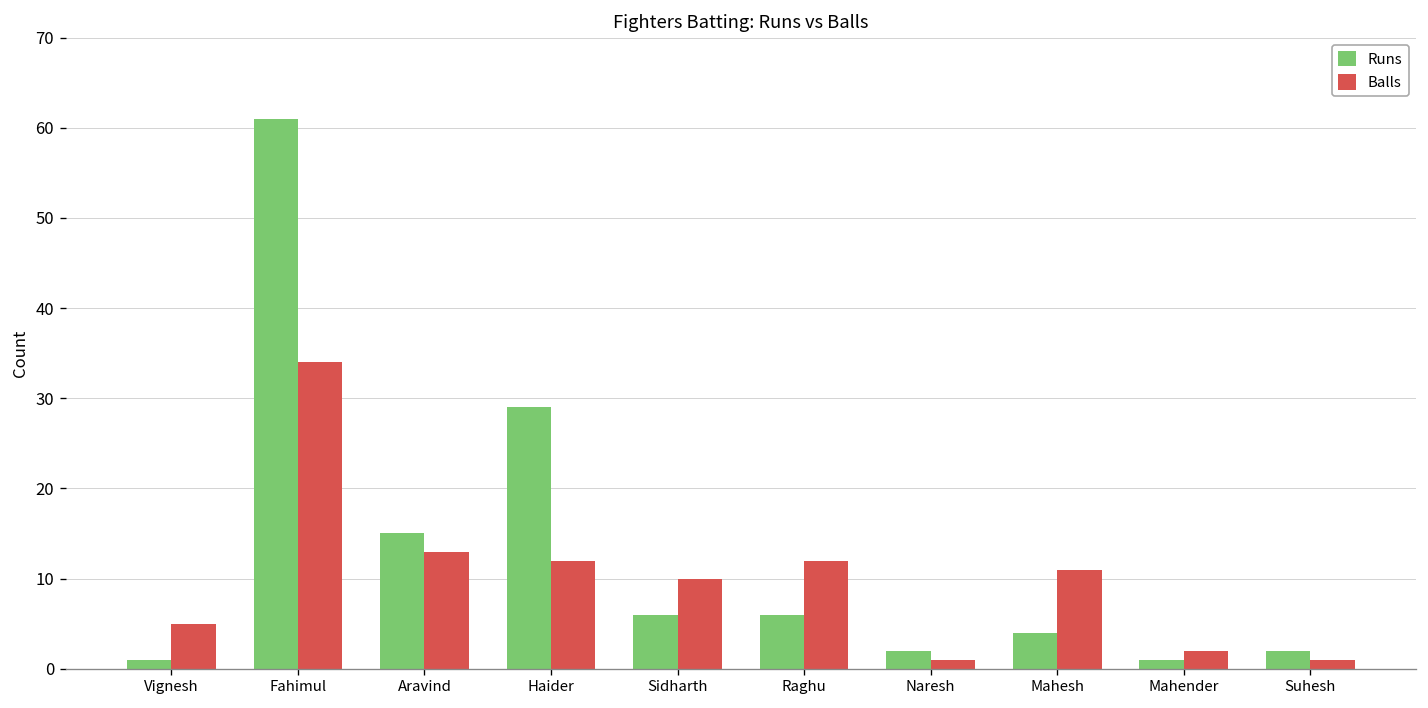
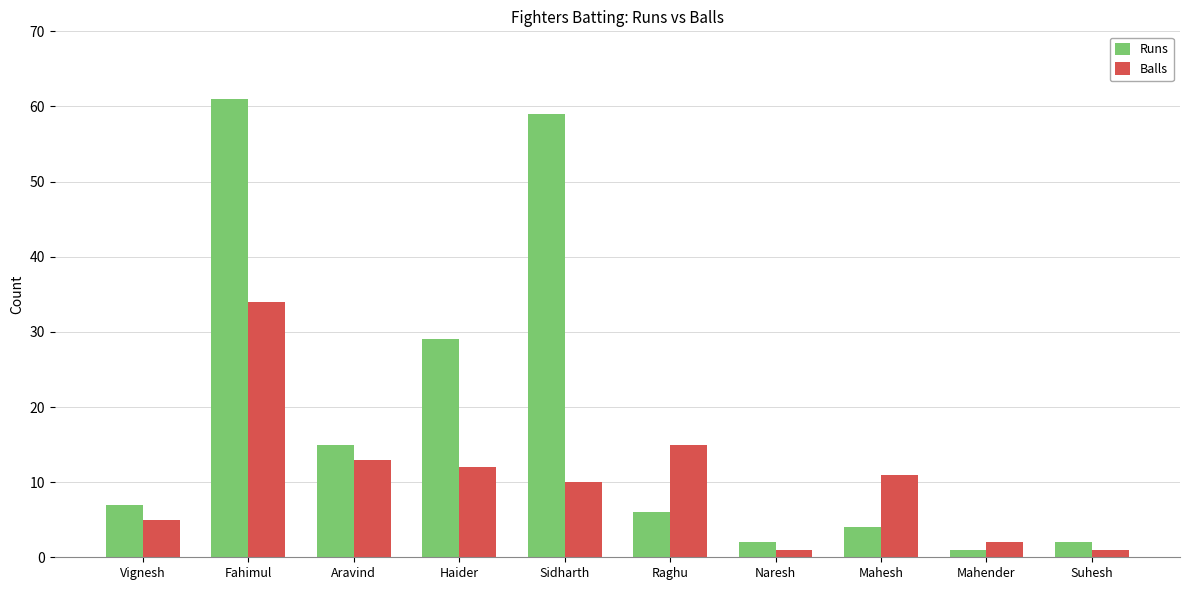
Runs, Vignesh: 1 -> 7
Runs, Sidharth: 6 -> 59
Balls, Raghu: 12 -> 15
